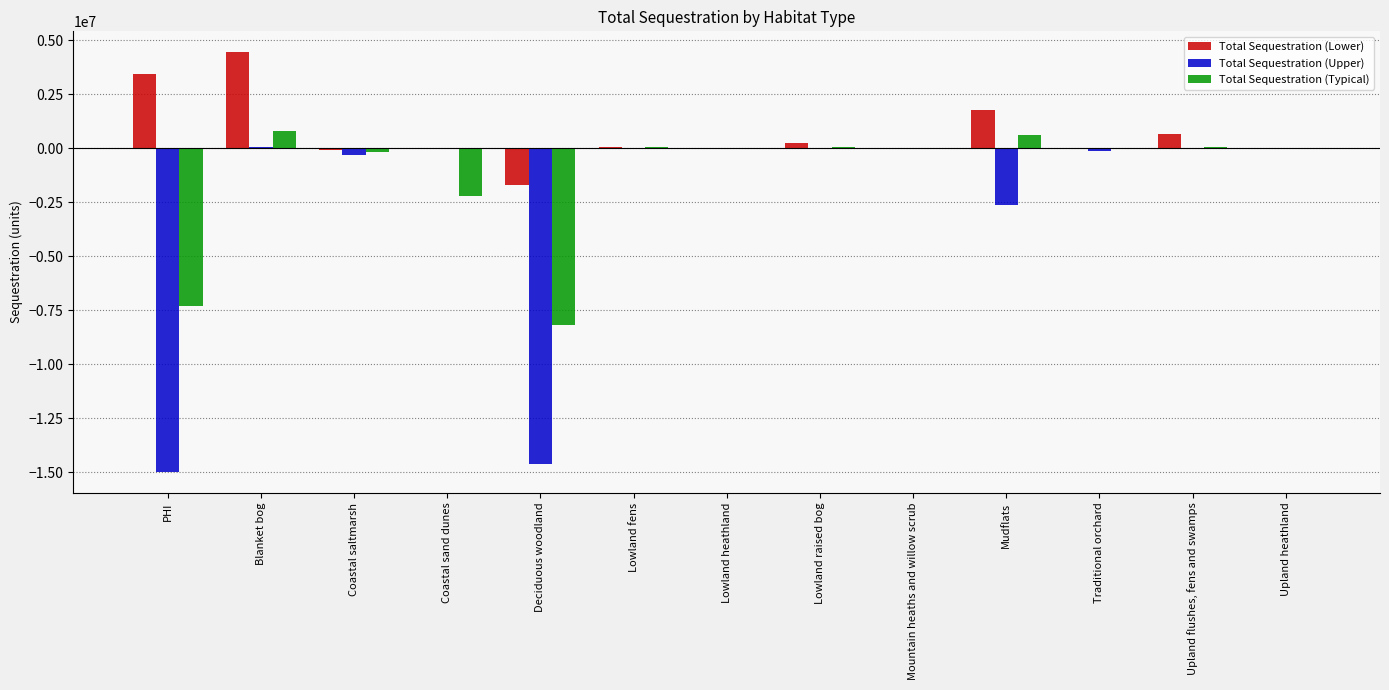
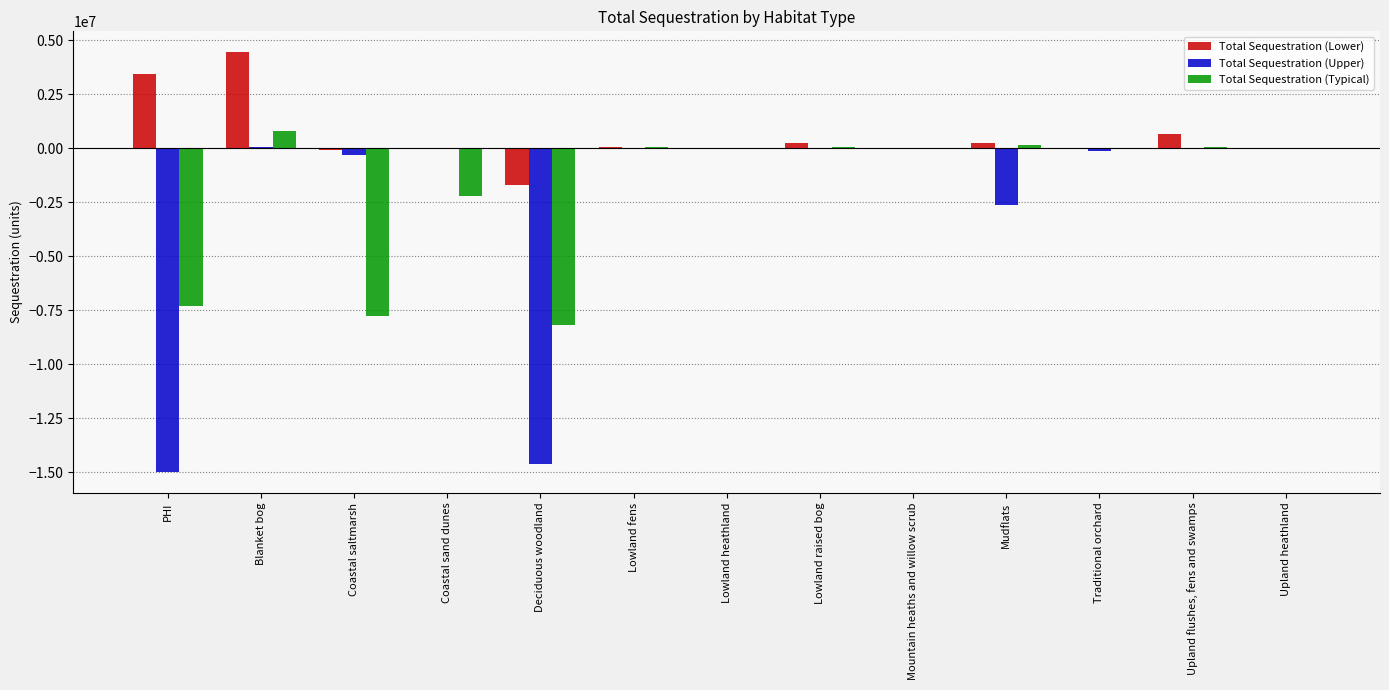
Total Sequestration (Typical), Coastal saltmarsh: -200000 -> -7800000
Total Sequestration (Lower), Mudflats: 1800000 -> 200000
Total Sequestration (Typical), Mudflats: 600000 -> 100000
